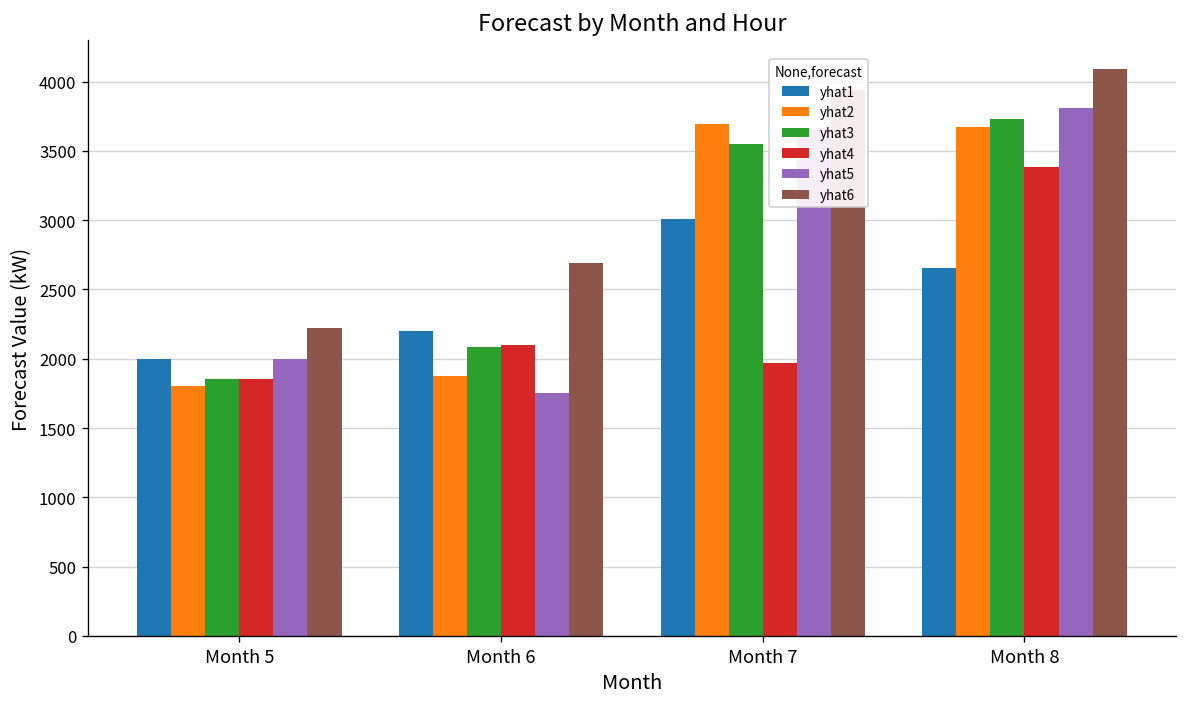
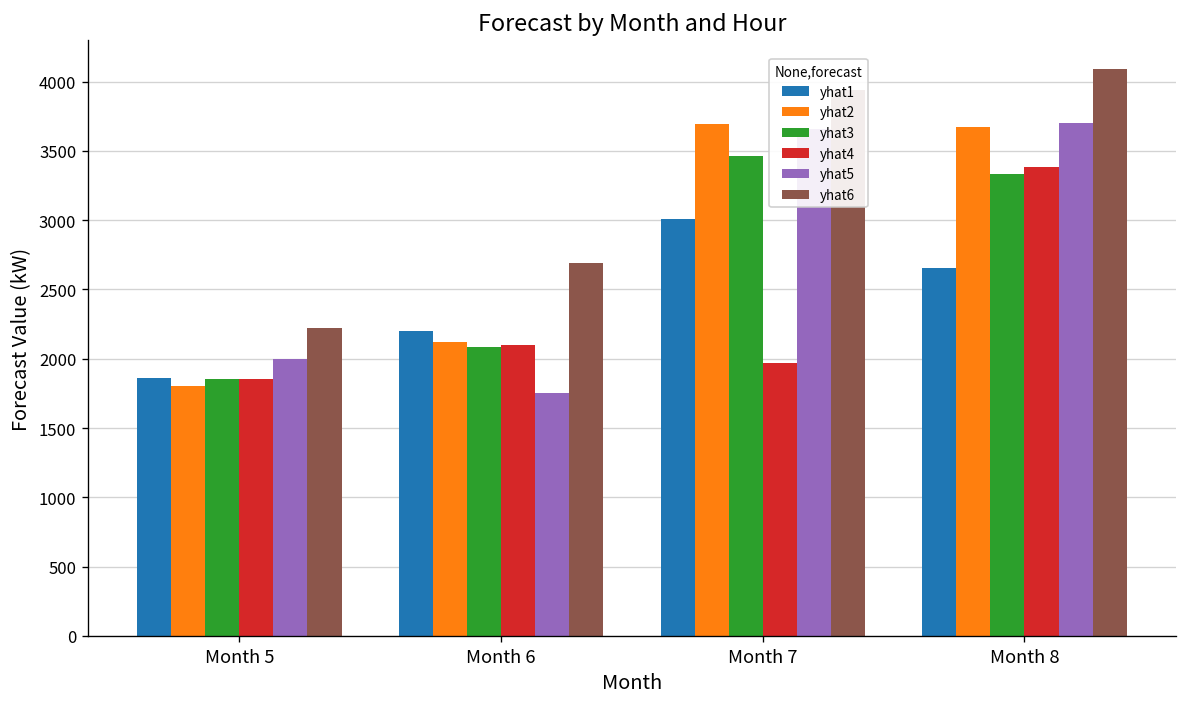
yhat1, Month 5: 2000 -> 1860
yhat2, Month 6: 1870 -> 2120
yhat3, Month 7: 3550 -> 3470
yhat3, Month 8: 3730 -> 3330
yhat5, Month 8: 3810 -> 3700
